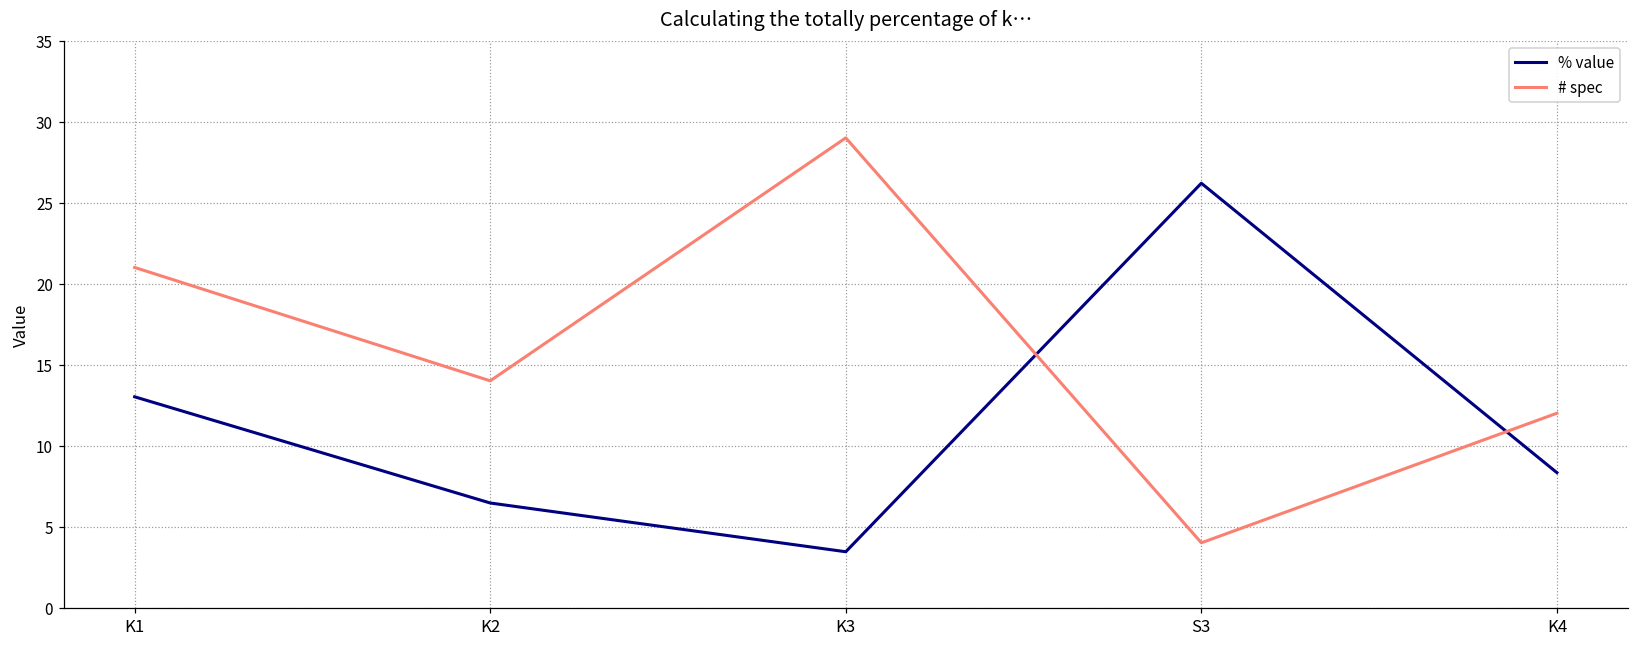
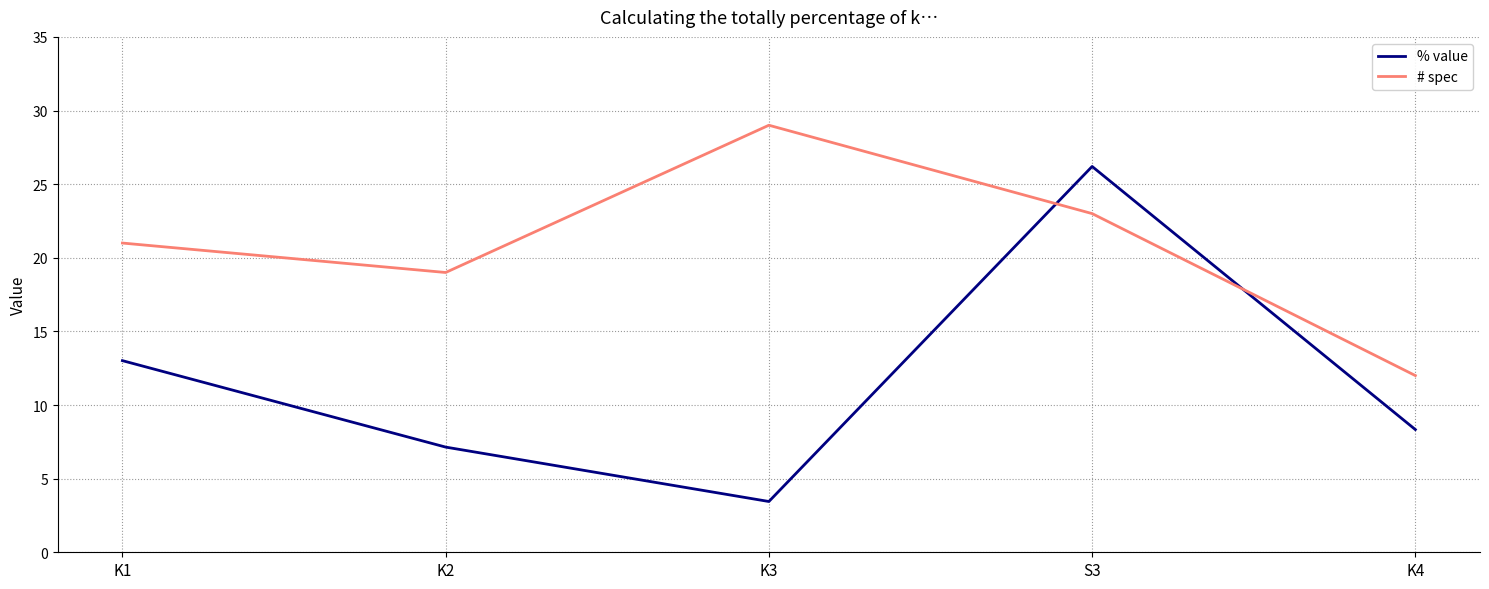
% value, K2: 6.5 -> 7.1
# spec, K2: 14 -> 19
# spec, S3: 4 -> 23
